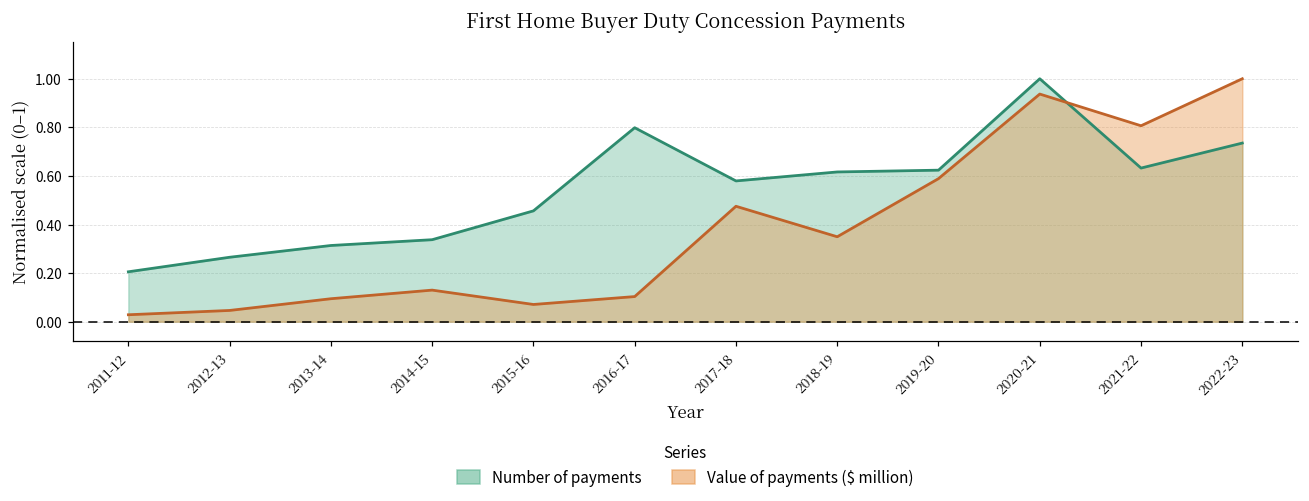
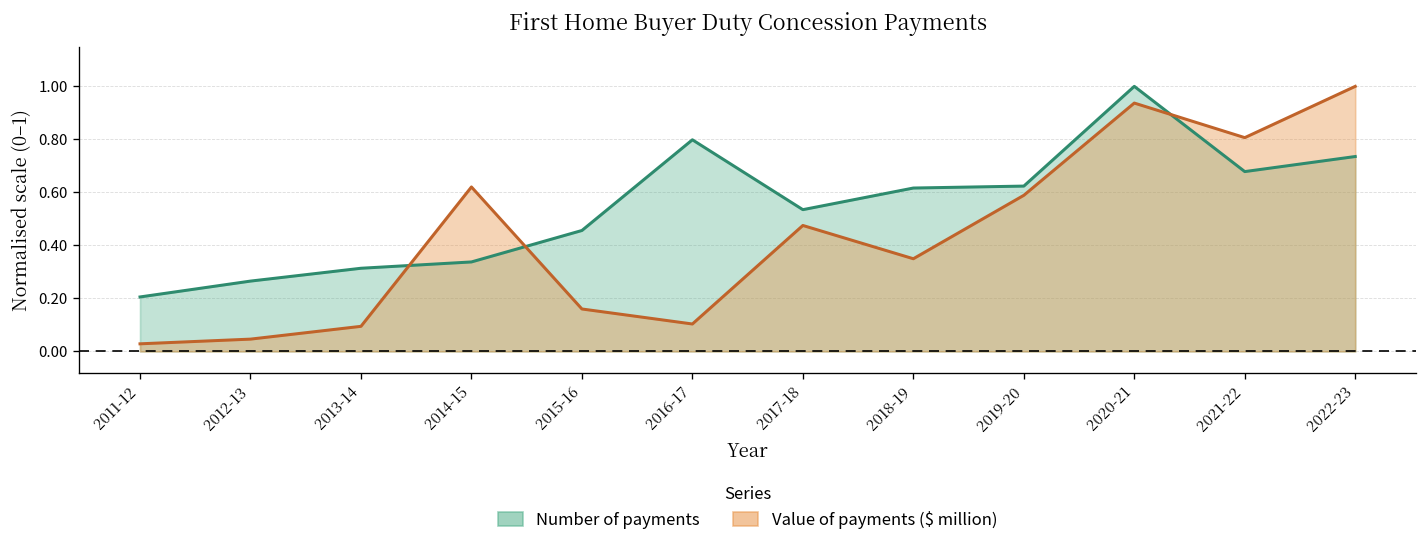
Value of payments ($ million), 2014-15: 0.13 -> 0.62
Value of payments ($ million), 2015-16: 0.07 -> 0.16
Number of payments, 2017-18: 0.58 -> 0.53
Number of payments, 2021-22: 0.63 -> 0.68
